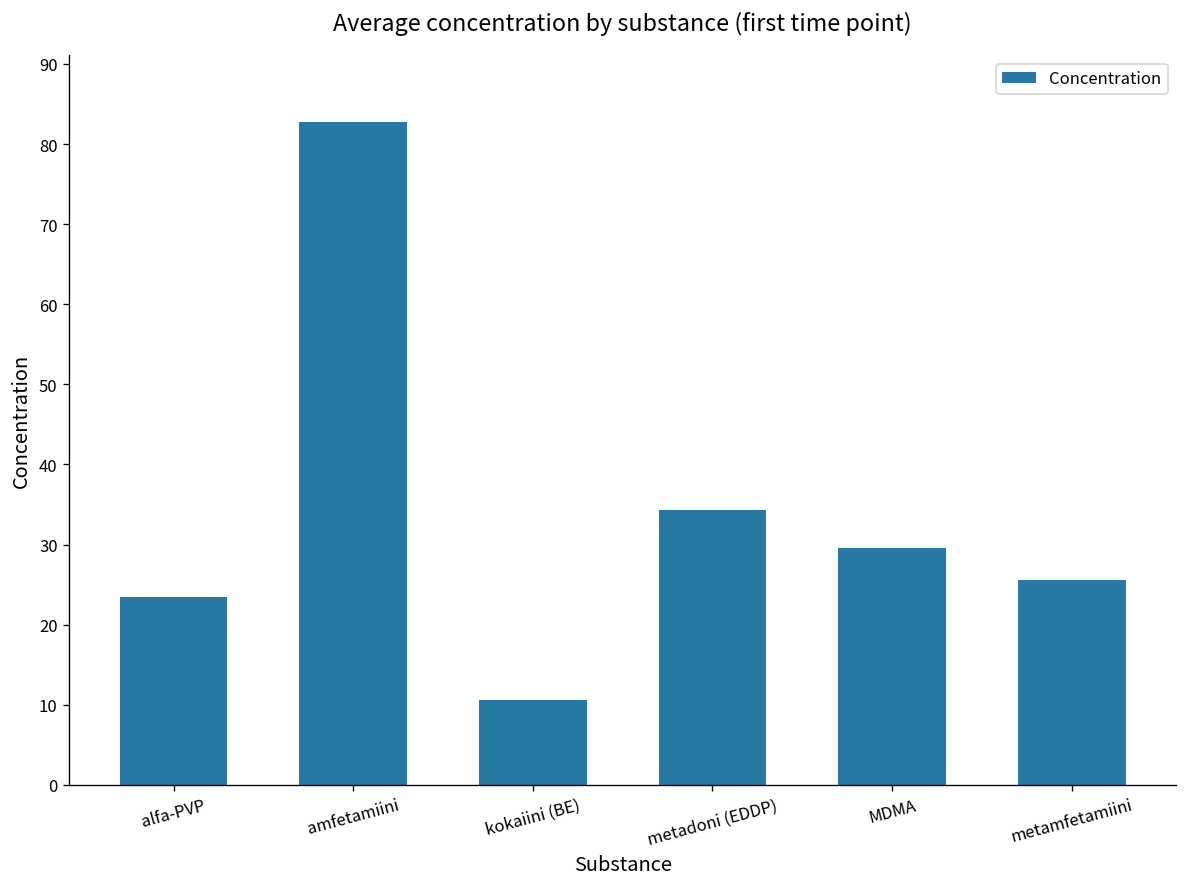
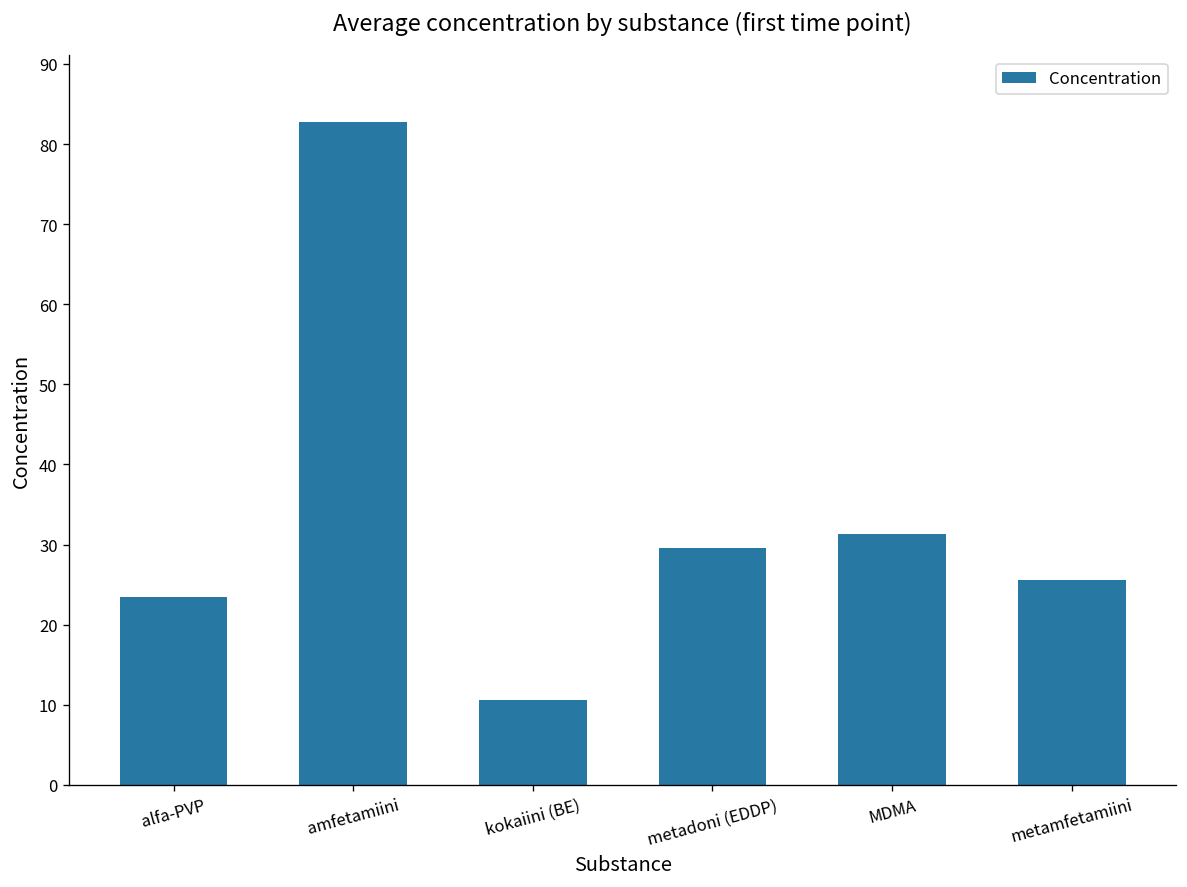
metadoni (EDDP): 34 -> 30
MDMA: 30 -> 31
